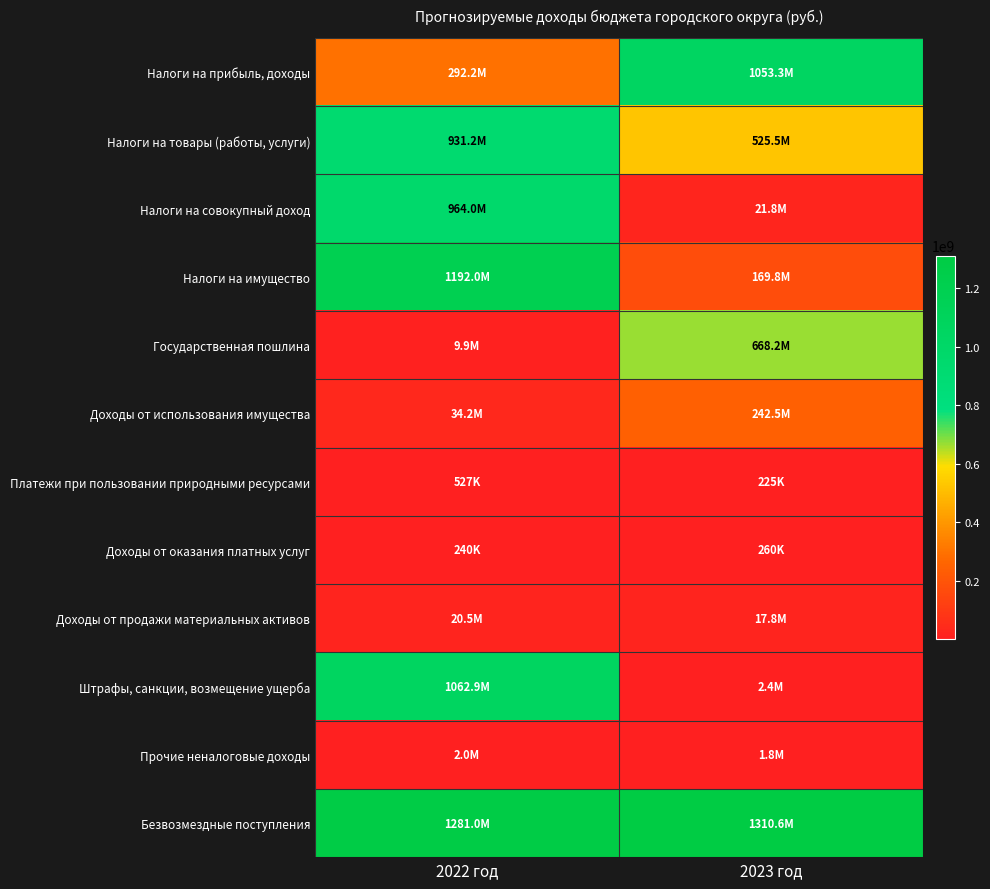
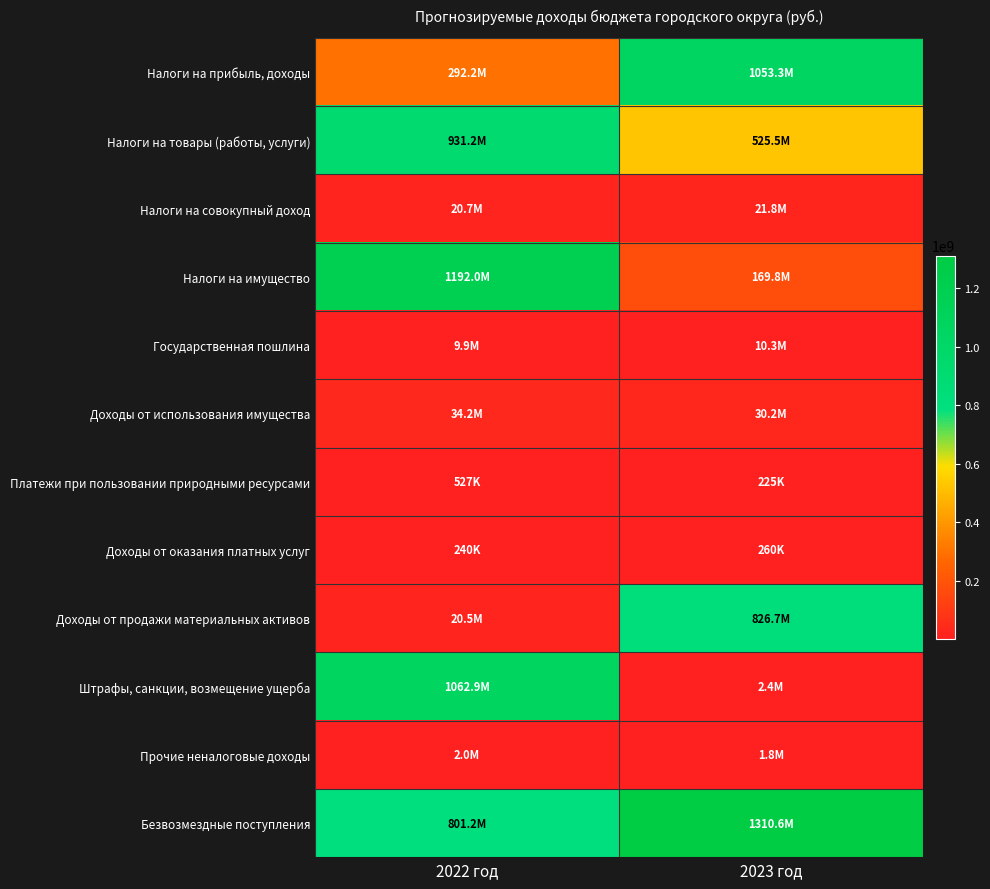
Налоги на совокупный доход, 2022 год: 964.0M -> 20.7M
Государственная пошлина, 2023 год: 668.2M -> 10.3M
Доходы от использования имущества, 2023 год: 242.5M -> 30.2M
Доходы от продажи материальных активов, 2023 год: 17.8M -> 826.7M
Безвозмездные поступления, 2022 год: 1281.0M -> 801.2M
